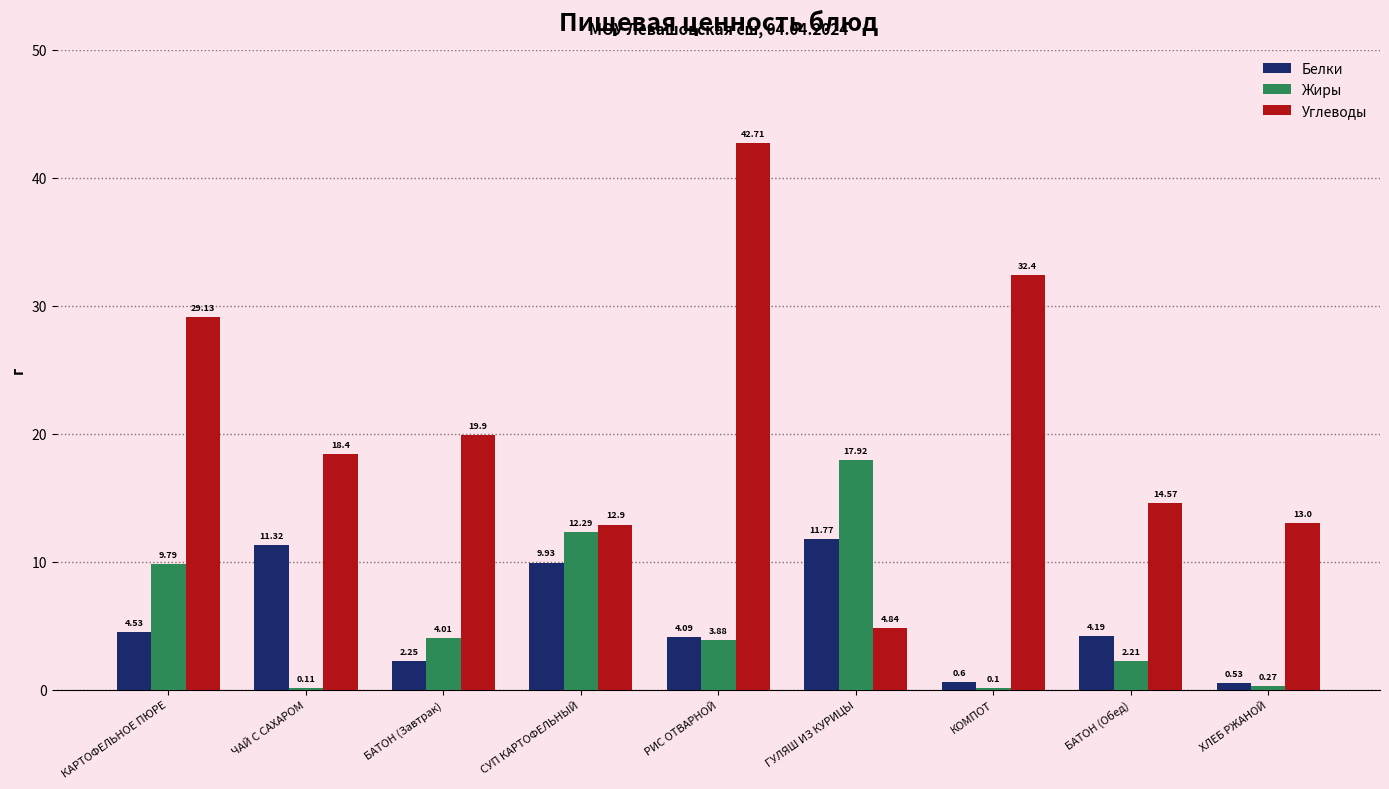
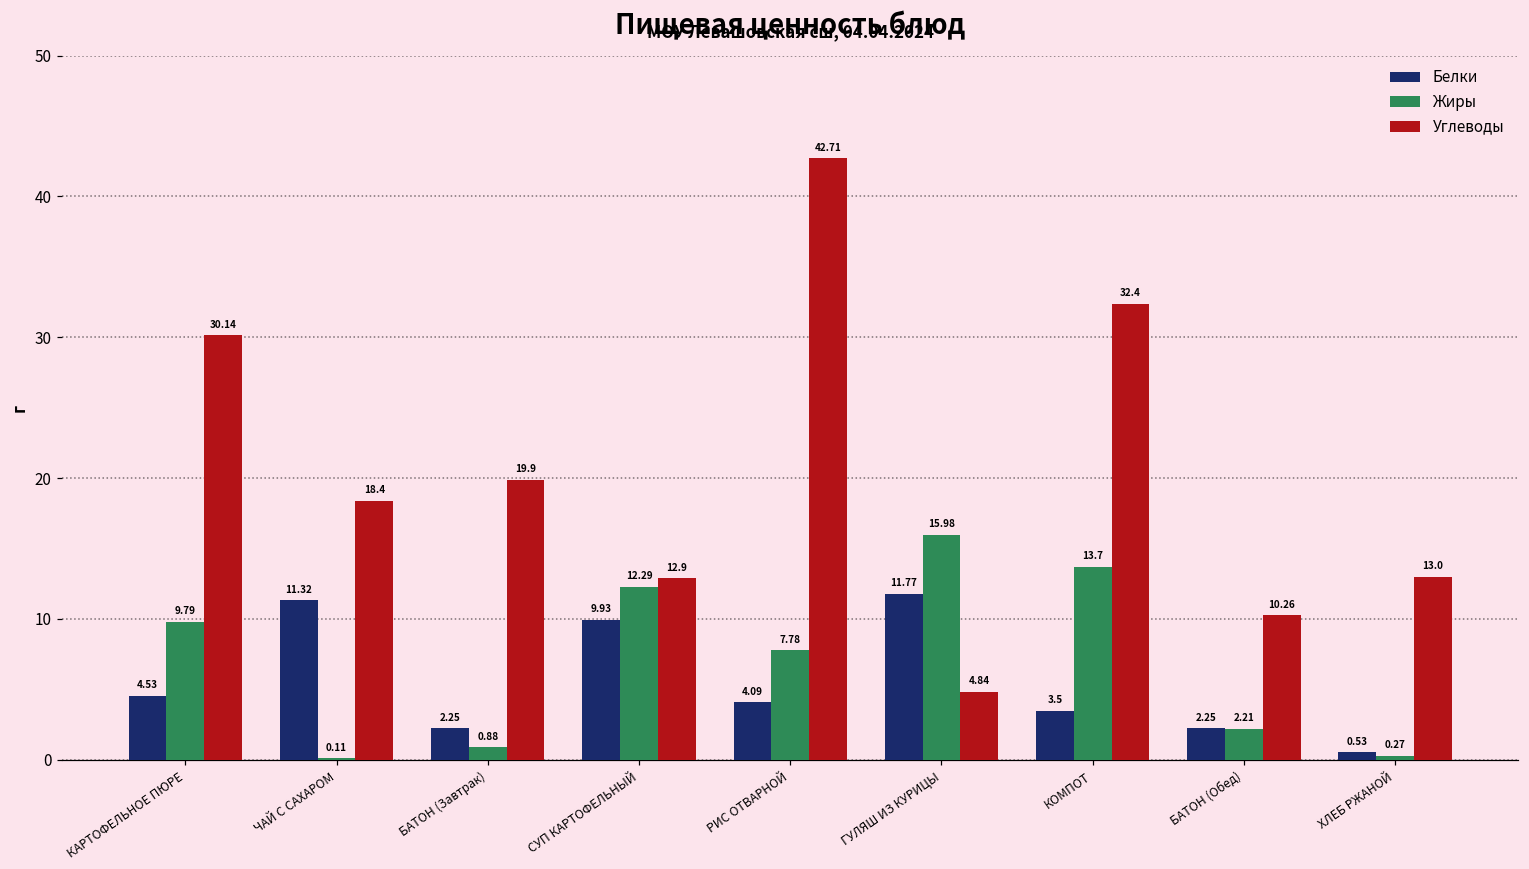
Углеводы, КАРТОФЕЛЬНОЕ ПЮРЕ: 29.13 -> 30.14
Жиры, БАТОН (Завтрак): 4.01 -> 0.88
Жиры, РИС ОТВАРНОЙ: 3.88 -> 7.78
Жиры, ГУЛЯШ ИЗ КУРИЦЫ: 17.92 -> 15.98
Белки, КОМПОТ: 0.6 -> 3.5
Жиры, КОМПОТ: 0.1 -> 13.7
Белки, БАТОН (Обед): 4.19 -> 2.25
Углеводы, БАТОН (Обед): 14.57 -> 10.26
